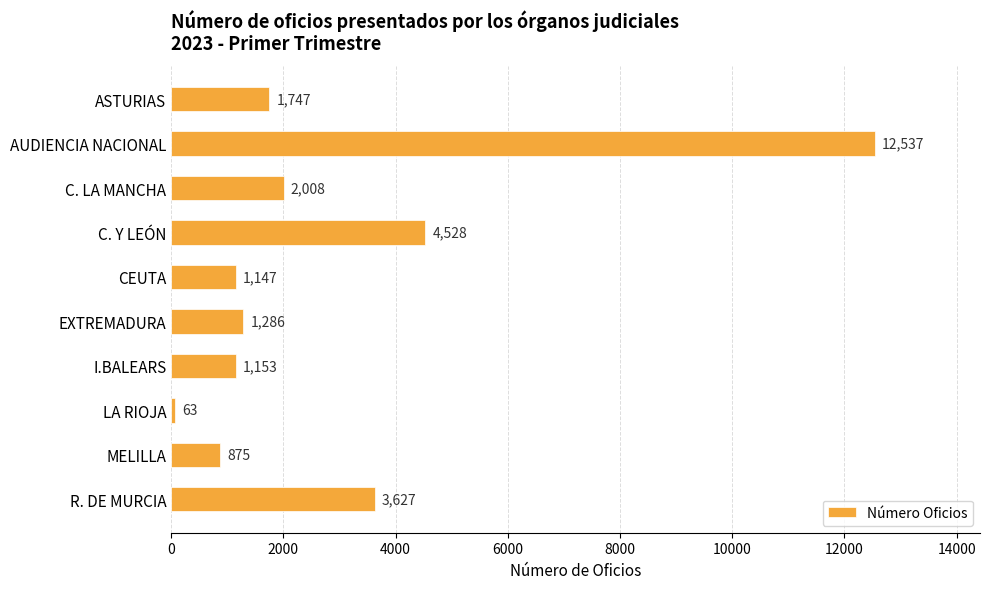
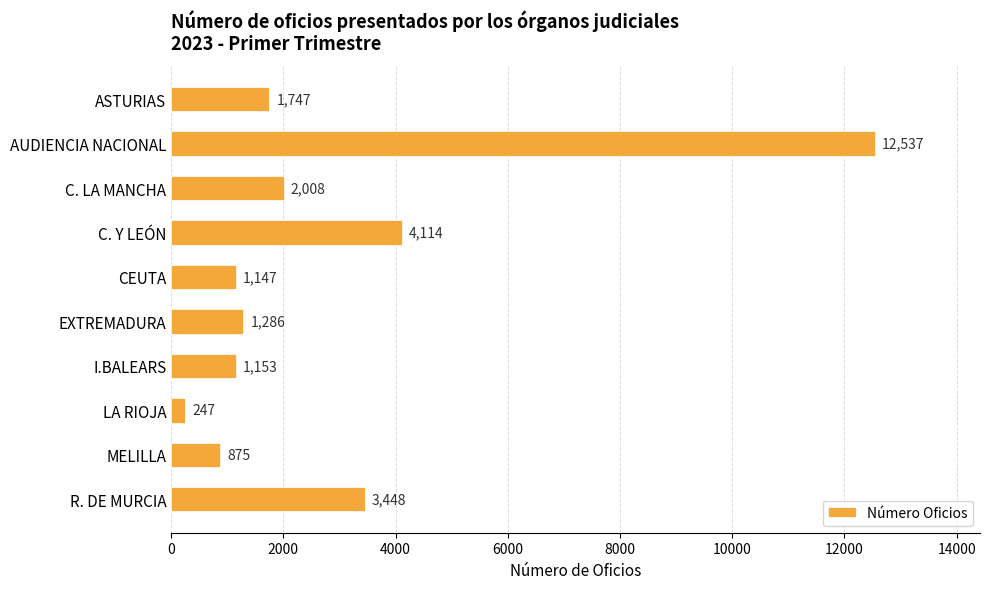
C. Y LEÓN: 4,528 -> 4,114
LA RIOJA: 63 -> 247
R. DE MURCIA: 3,627 -> 3,448
